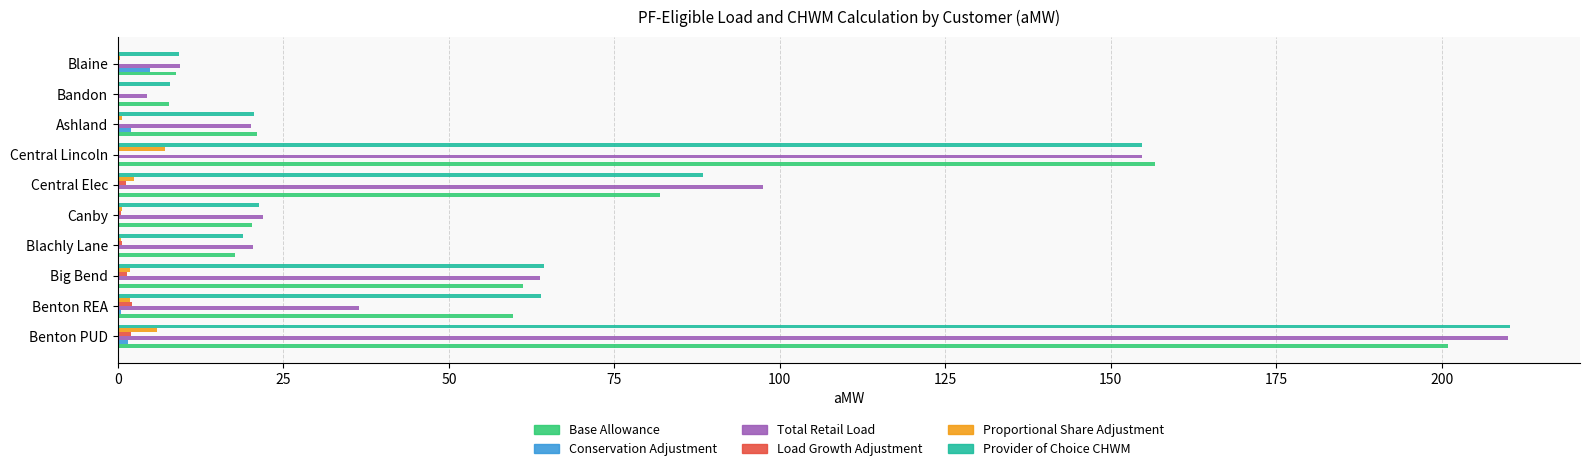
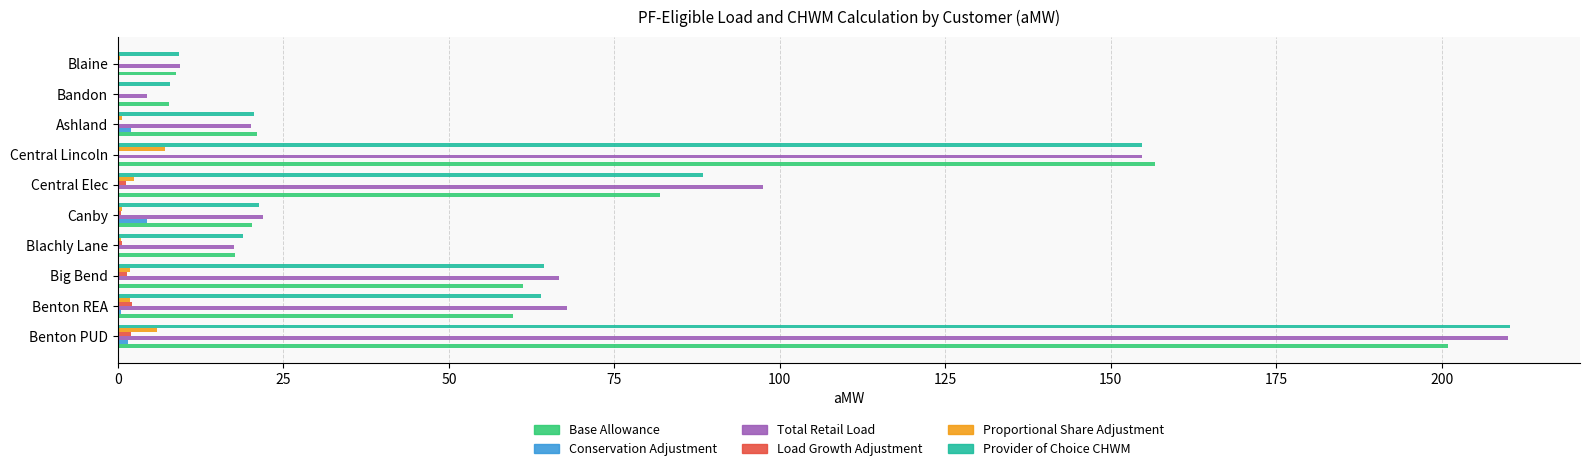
Conservation Adjustment, Blaine: 5 -> 0
Conservation Adjustment, Canby: 0 -> 4
Total Retail Load, Blachly Lane: 20 -> 18
Total Retail Load, Big Bend: 64 -> 67
Total Retail Load, Benton REA: 36 -> 68
